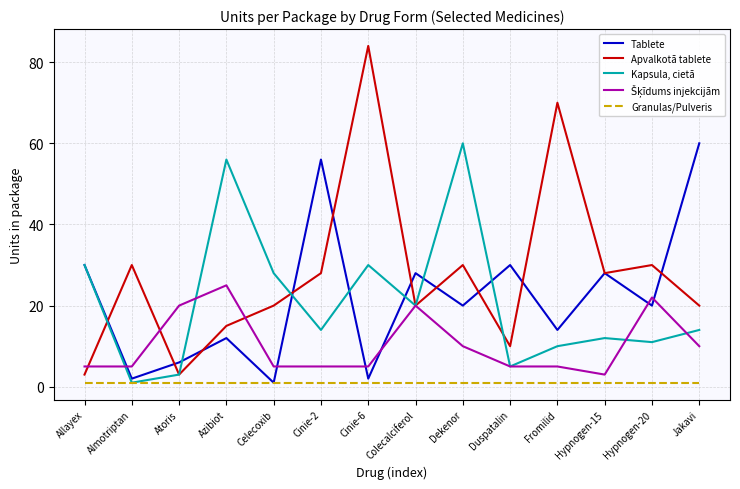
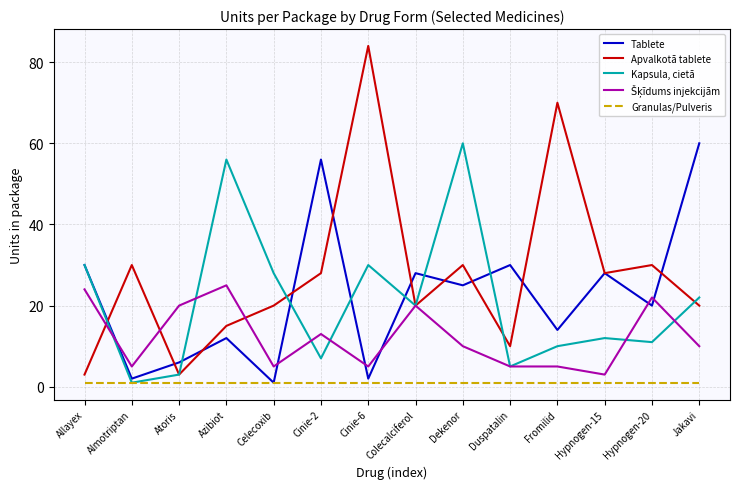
Šķīdums injekcijām, Allayex: 5 -> 24
Kapsula, cietā, Cinie-2: 14 -> 7
Šķīdums injekcijām, Cinie-2: 5 -> 13
Tablete, Dekenor: 20 -> 25
Kapsula, cietā, Jakavi: 14 -> 22
